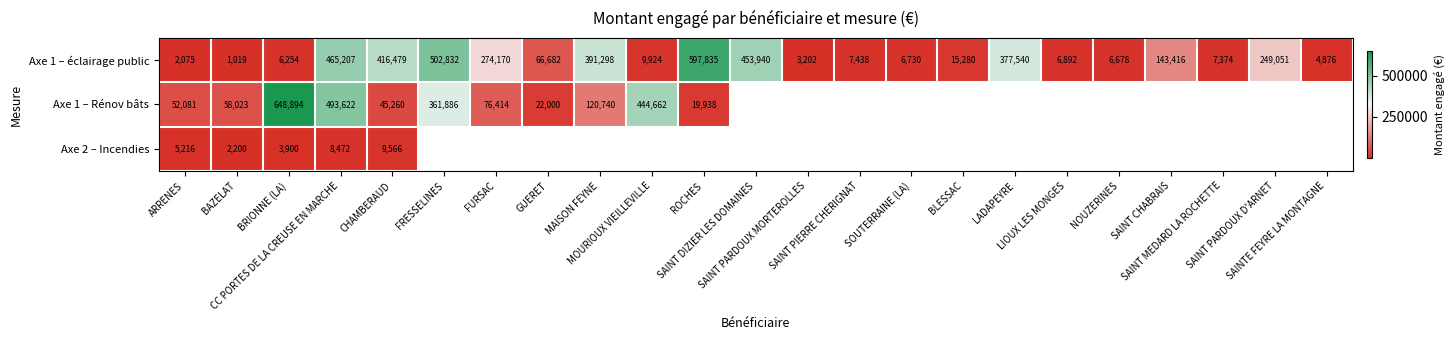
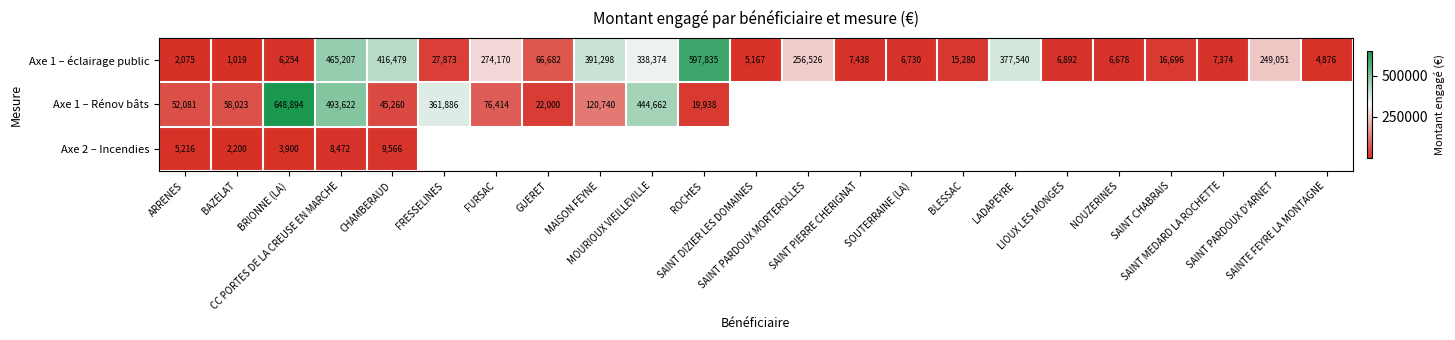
Axe 1 – éclairage public, FRESSELINES: 502,832 -> 27,873
Axe 1 – éclairage public, MOURIOUX VIEILLEVILLE: 9,924 -> 338,374
Axe 1 – éclairage public, SAINT DIZIER LES DOMAINES: 453,940 -> 5,167
Axe 1 – éclairage public, SAINT PARDOUX MORTEROLLES: 3,202 -> 256,526
Axe 1 – éclairage public, SAINT CHABRAIS: 143,416 -> 16,696
